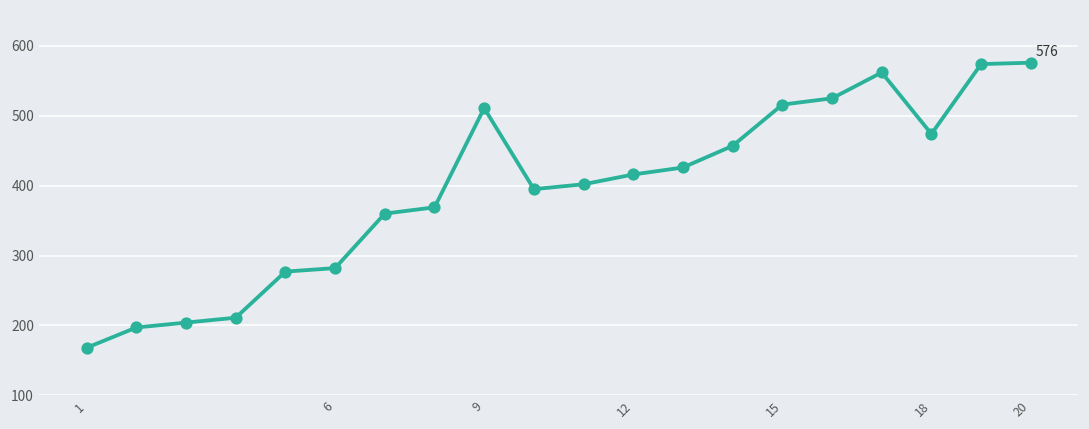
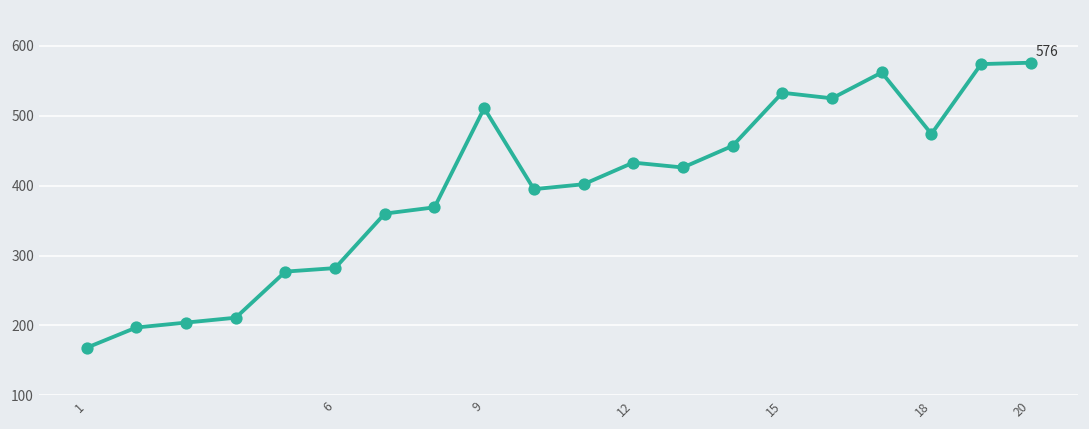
12: 420 -> 430
15: 520 -> 530
